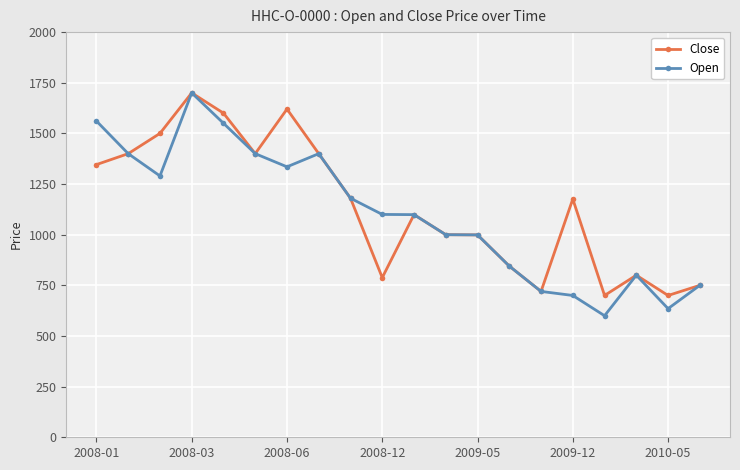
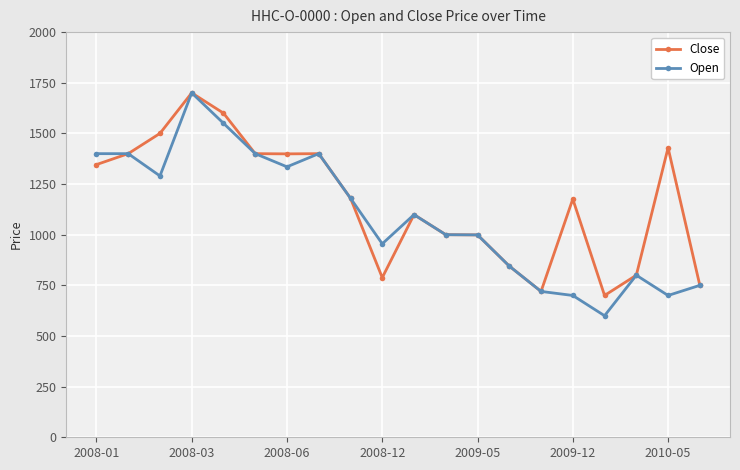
Open, 2008-01: 1560 -> 1400
Close, 2008-06: 1620 -> 1400
Open, 2008-12: 1100 -> 960
Close, 2010-05: 700 -> 1430
Open, 2010-05: 640 -> 700
